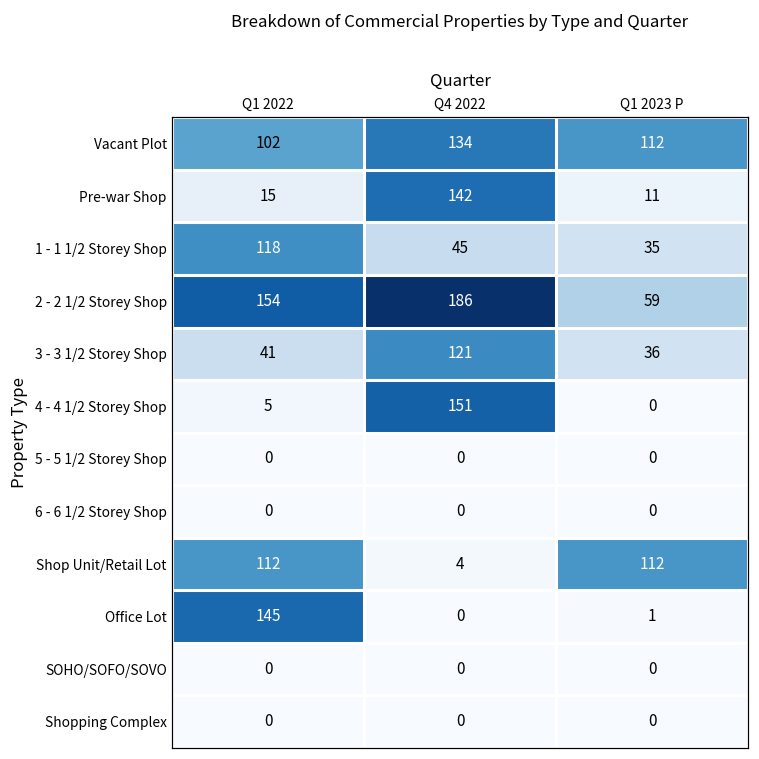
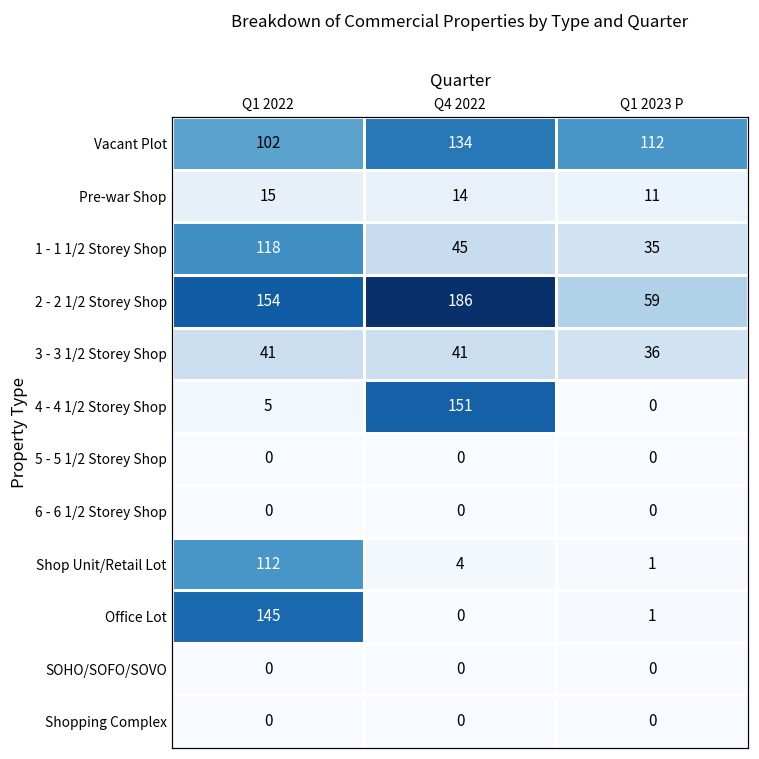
Pre-war Shop, Q4 2022: 142 -> 14
3 - 3 1/2 Storey Shop, Q4 2022: 121 -> 41
Shop Unit/Retail Lot, Q1 2023 P: 112 -> 1
